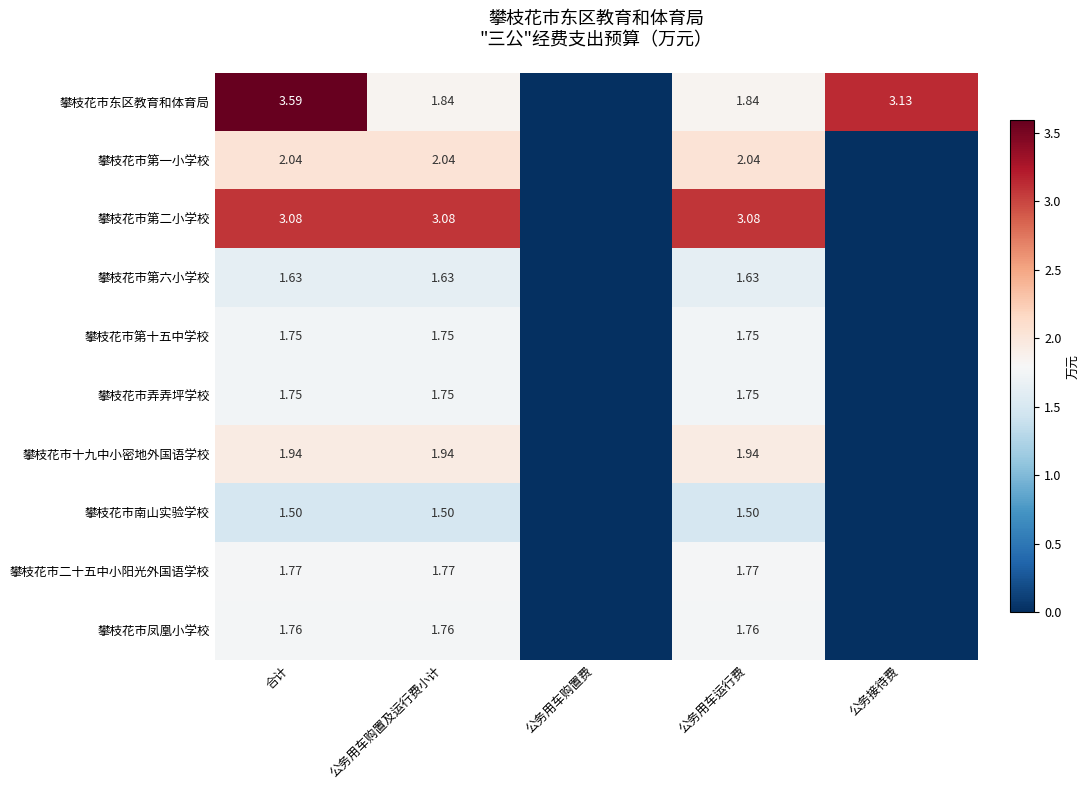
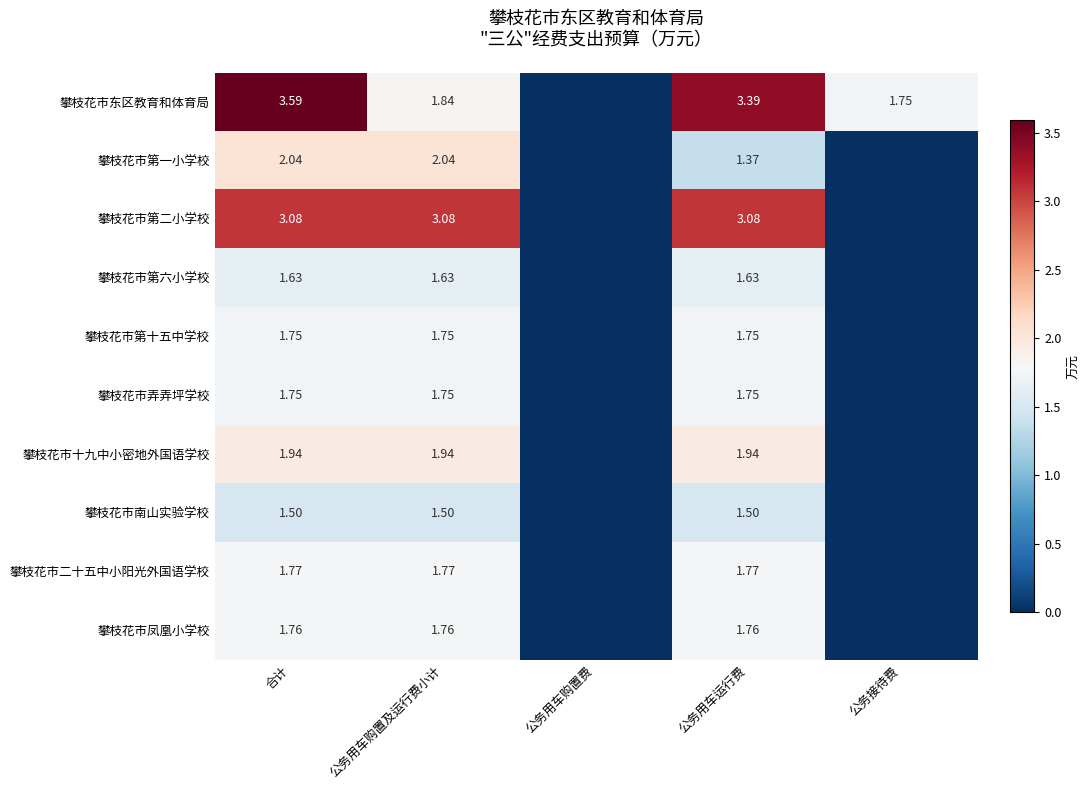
攀枝花市东区教育和体育局, 公务用车运行费: 1.84 -> 3.39
攀枝花市东区教育和体育局, 公务接待费: 3.13 -> 1.75
攀枝花市第一小学校, 公务用车运行费: 2.04 -> 1.37
